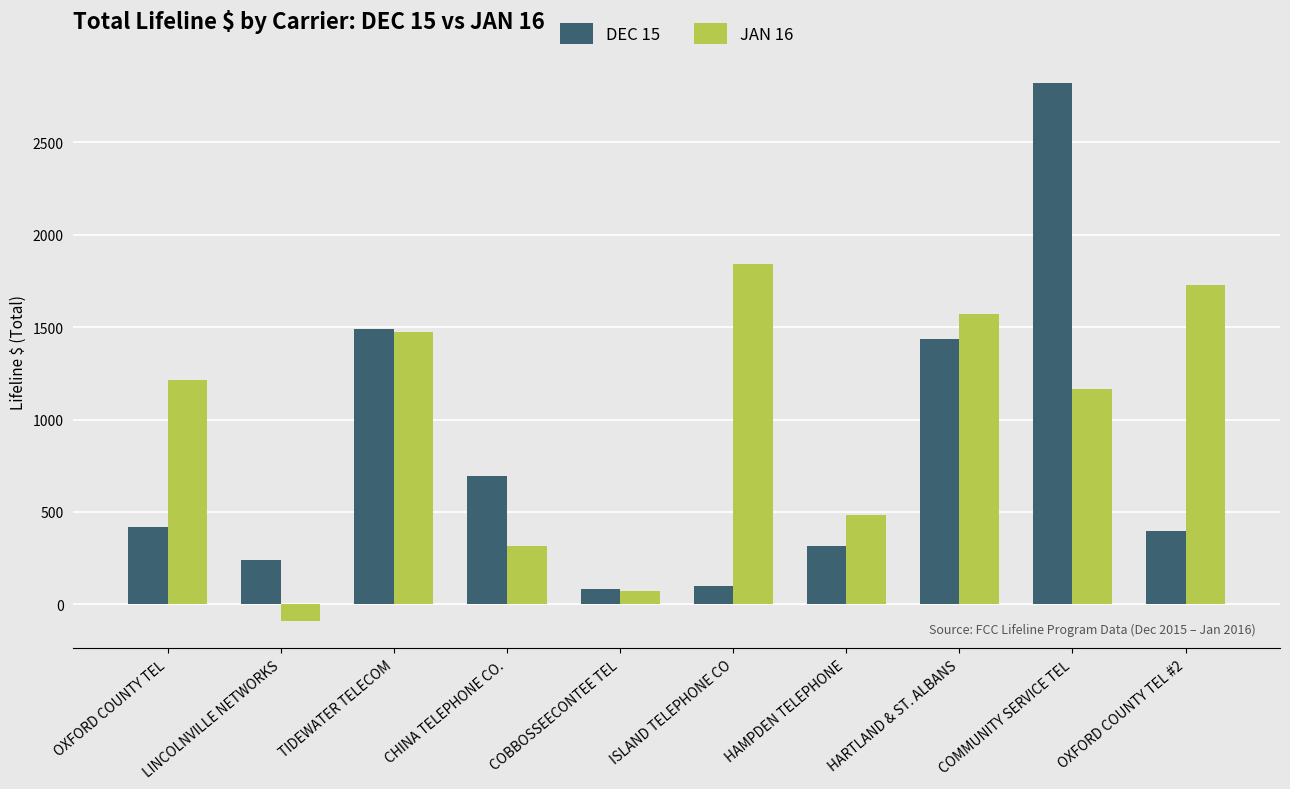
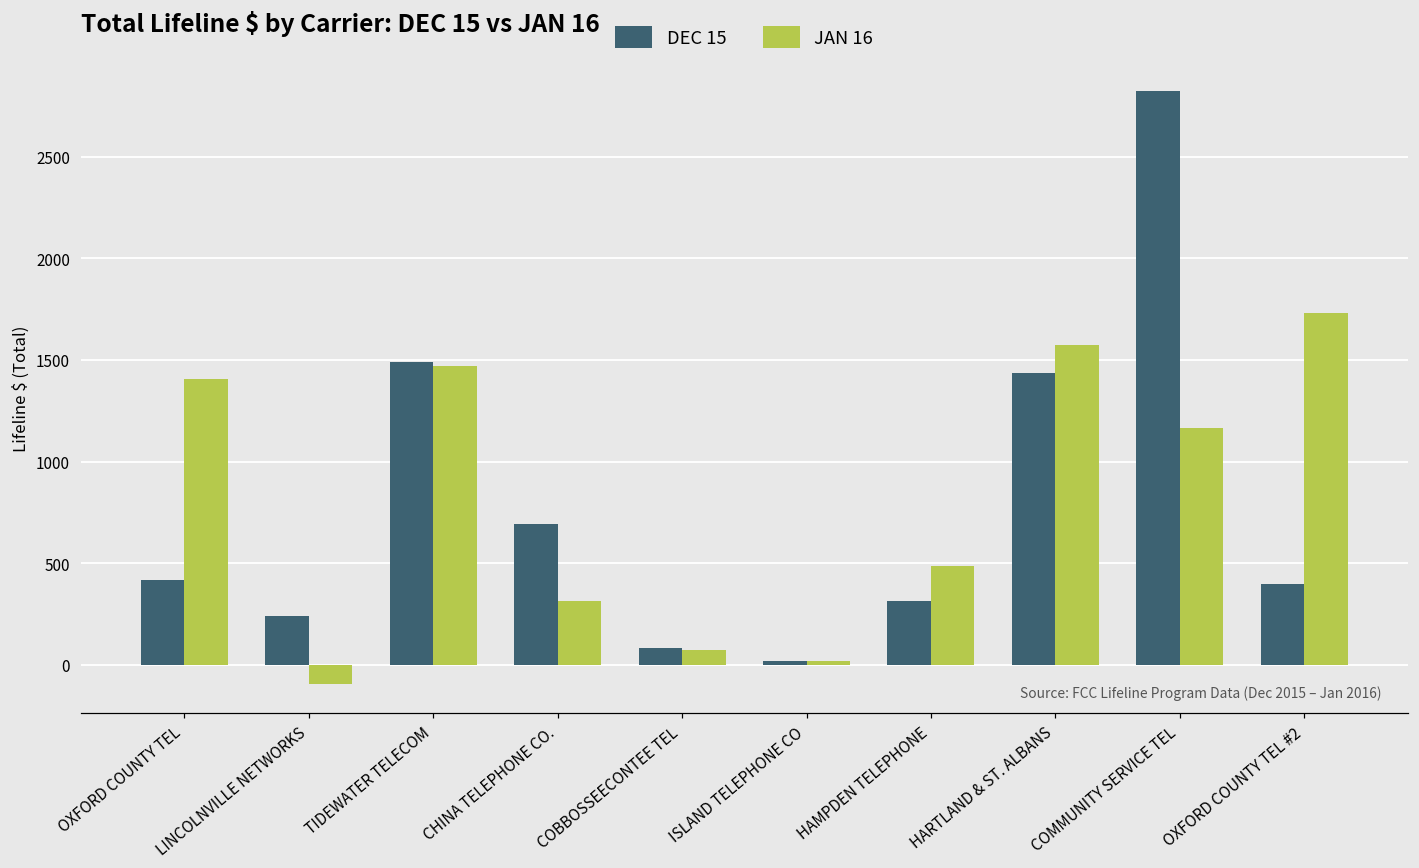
JAN 16, OXFORD COUNTY TEL: 1210 -> 1400
DEC 15, ISLAND TELEPHONE CO: 100 -> 20
JAN 16, ISLAND TELEPHONE CO: 1840 -> 20
